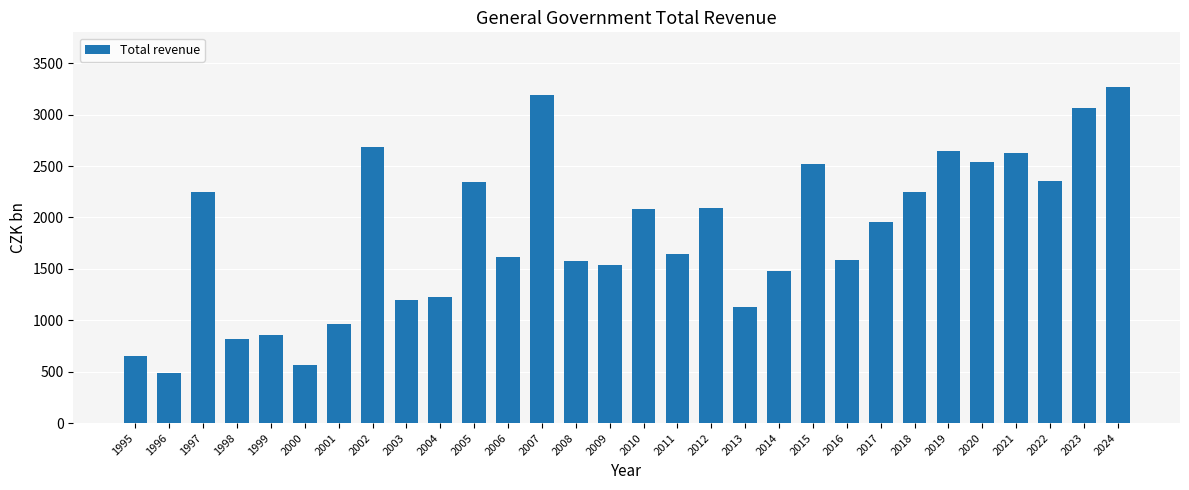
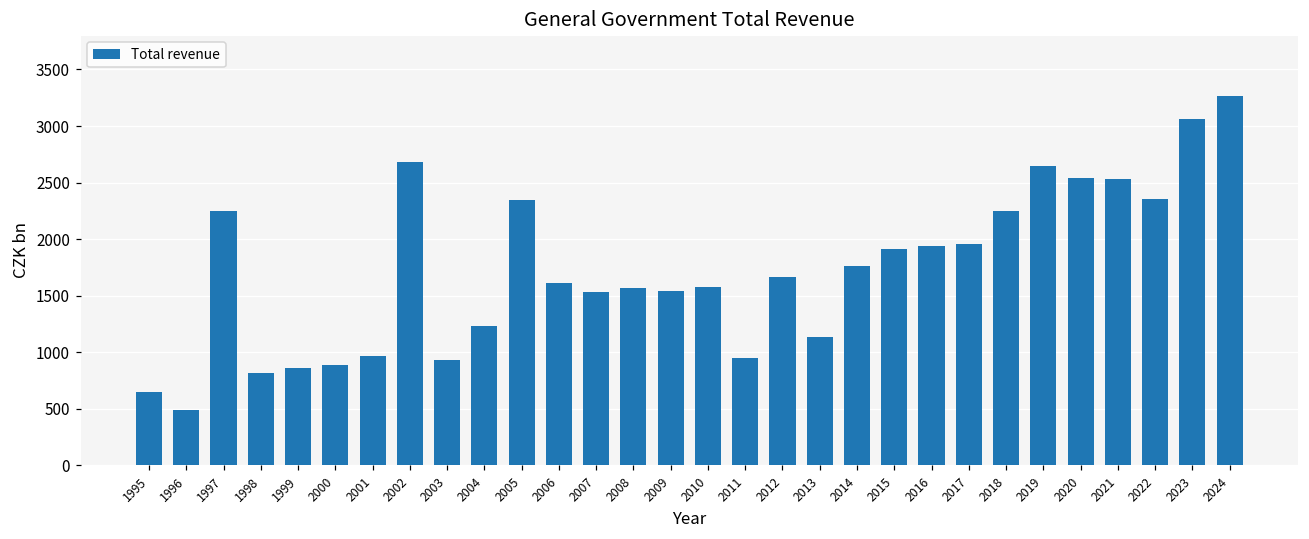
2000: 570 -> 890
2003: 1190 -> 930
2007: 3190 -> 1530
2010: 2080 -> 1570
2011: 1640 -> 950
2012: 2090 -> 1670
2014: 1480 -> 1760
2015: 2520 -> 1910
2016: 1590 -> 1940
2021: 2630 -> 2530
